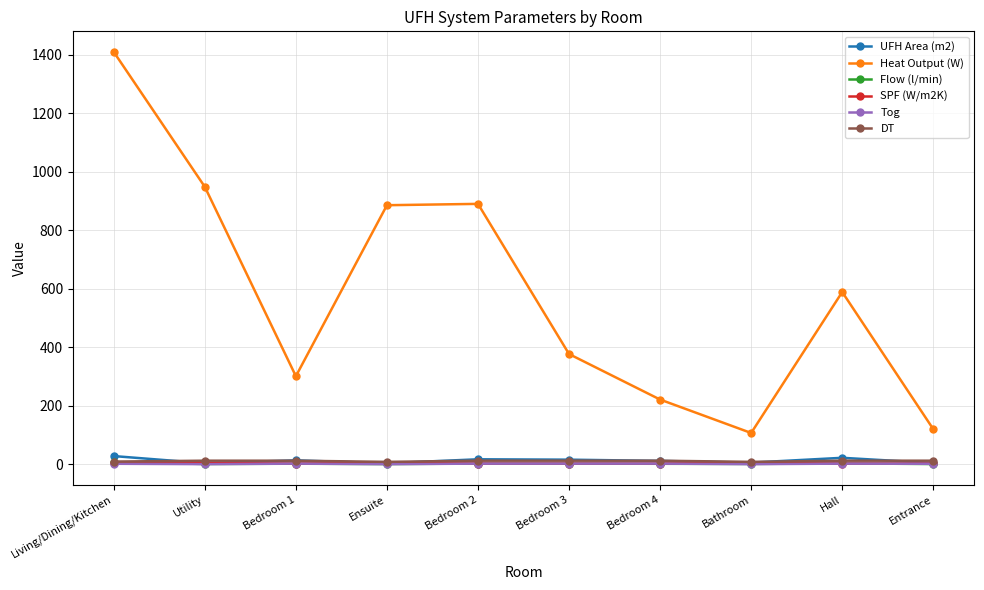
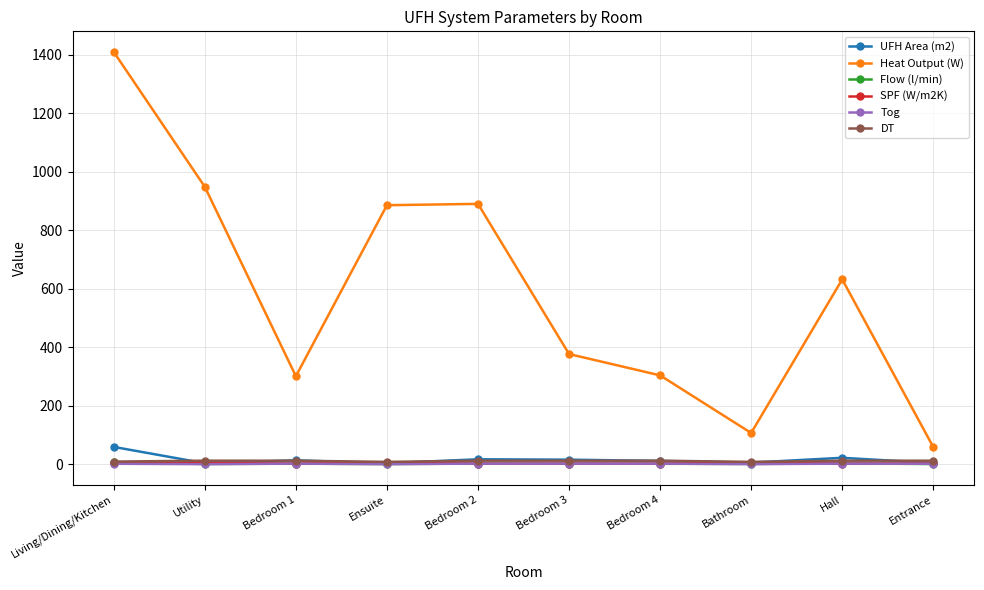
UFH Area (m2), Living/Dining/Kitchen: 30 -> 60
Heat Output (W), Bedroom 4: 220 -> 300
Heat Output (W), Hall: 590 -> 630
Heat Output (W), Entrance: 120 -> 60
